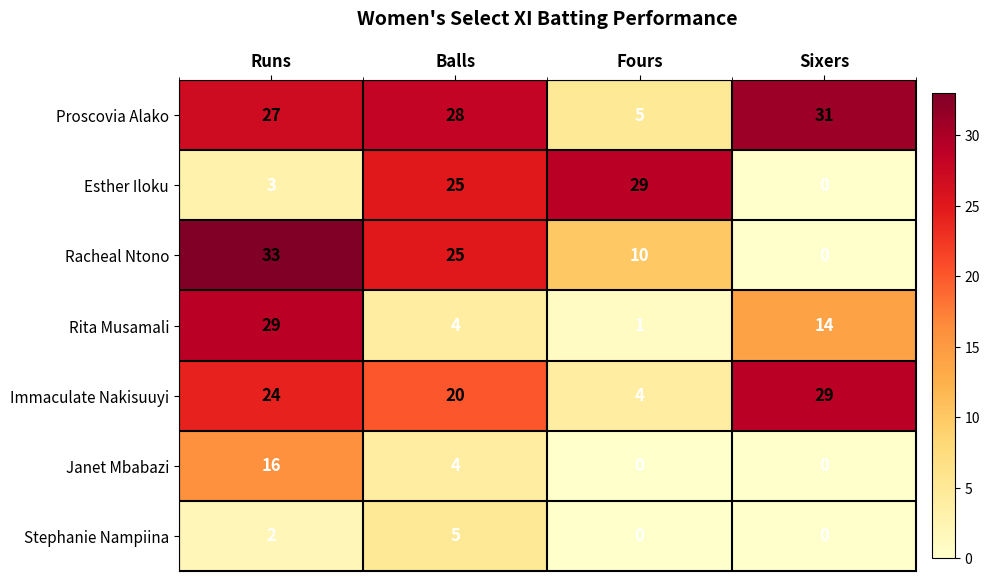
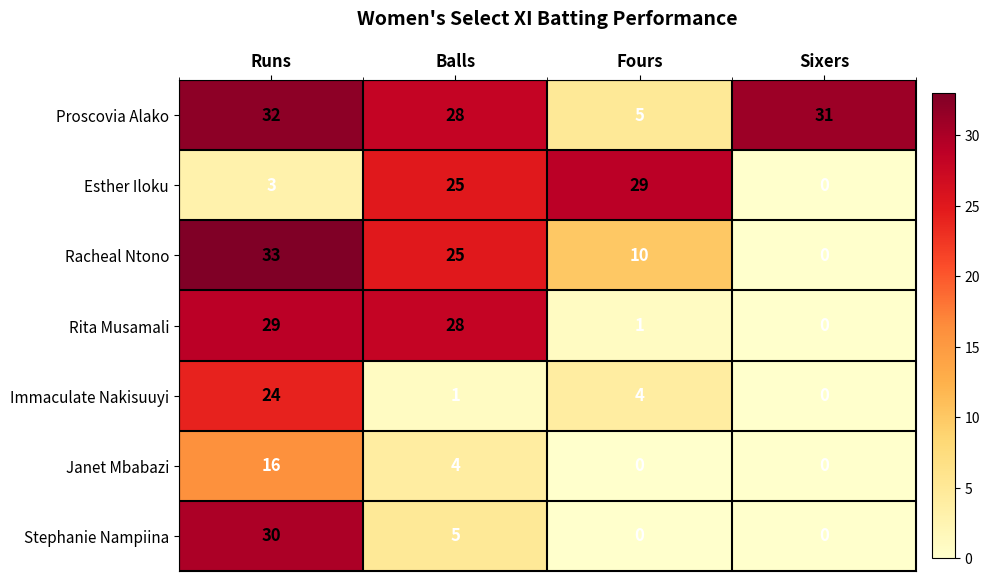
Proscovia Alako, Runs: 27 -> 32
Rita Musamali, Balls: 4 -> 28
Rita Musamali, Sixers: 14 -> 0
Immaculate Nakisuuyi, Balls: 20 -> 1
Immaculate Nakisuuyi, Sixers: 29 -> 0
Stephanie Nampiina, Runs: 2 -> 30
